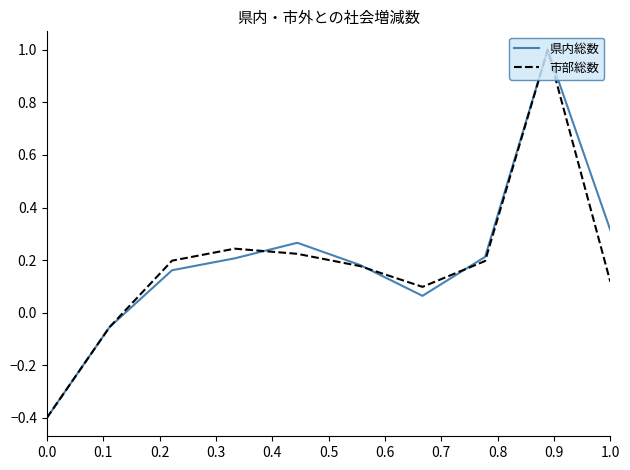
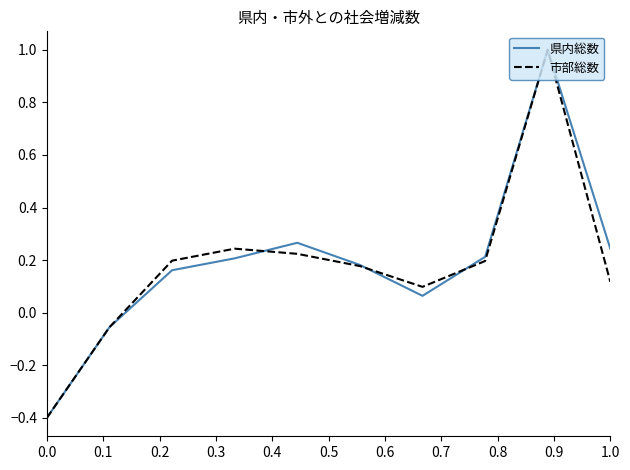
県内総数, 1.0: 0.31 -> 0.24
